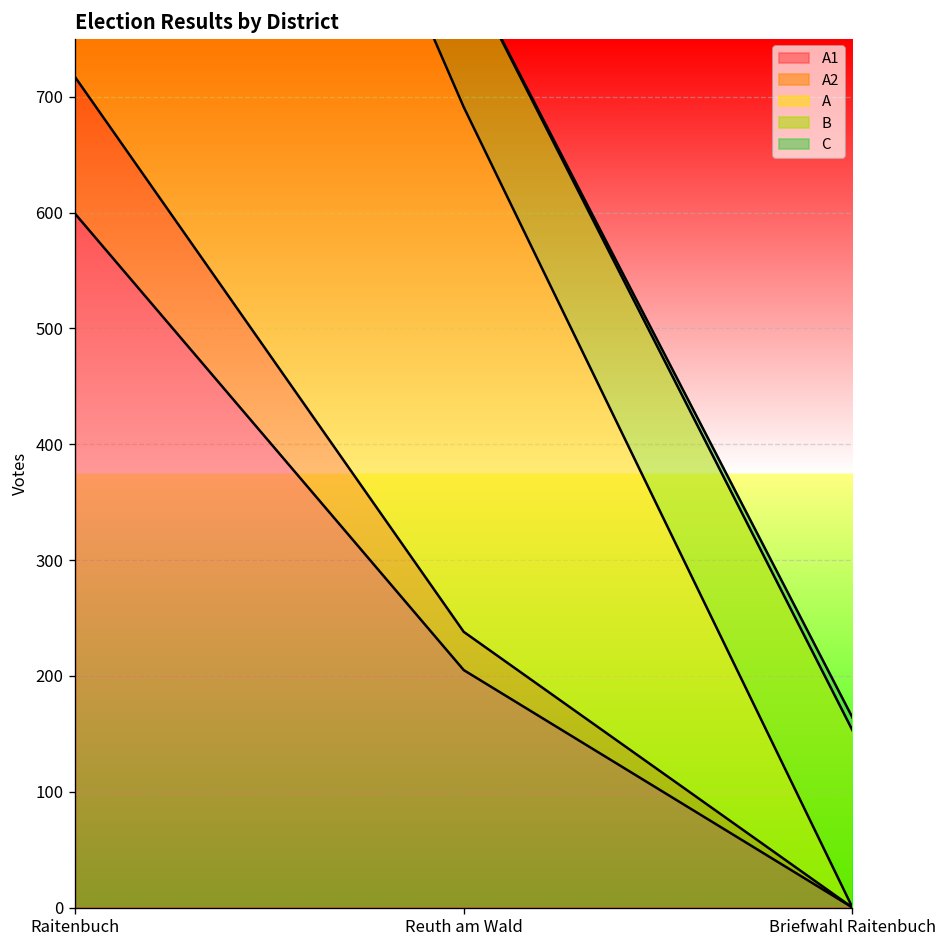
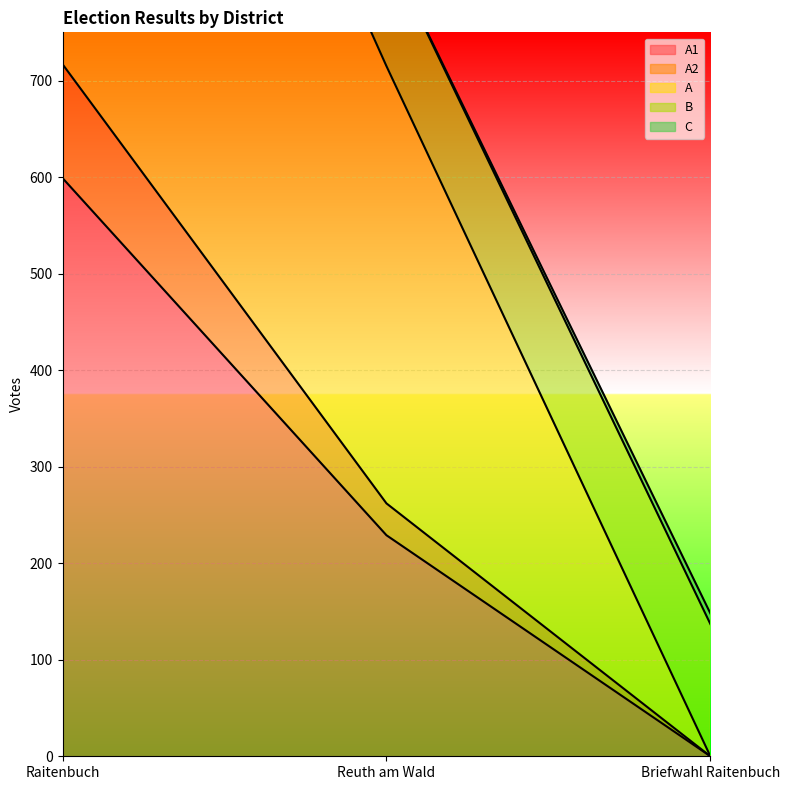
A1, Reuth am Wald: 210 -> 230
B, Briefwahl Raitenbuch: 150 -> 140
